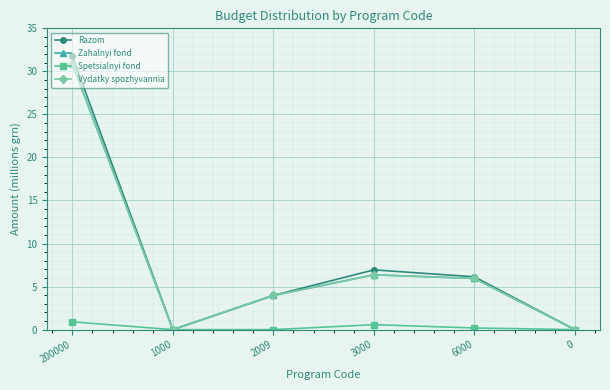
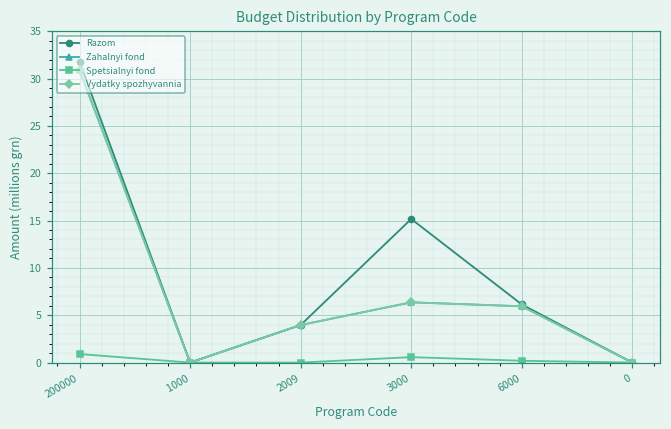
Razom, 3000: 7 -> 15
